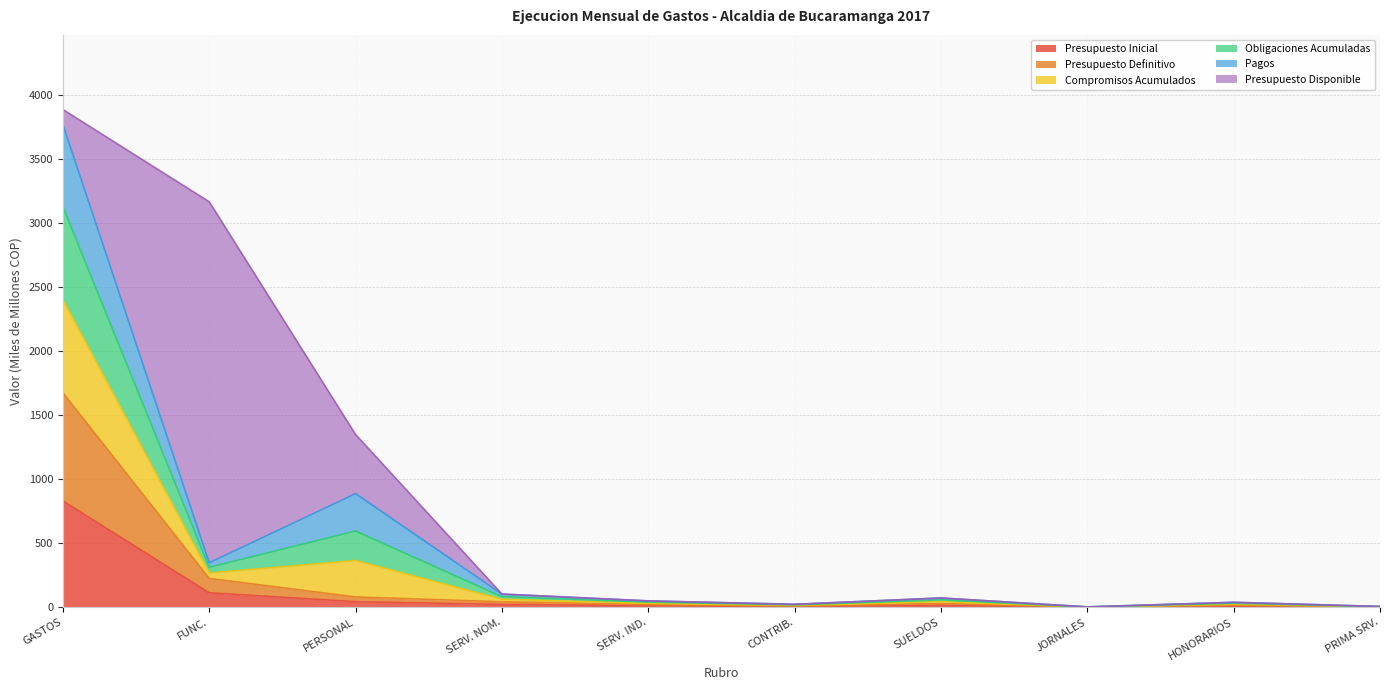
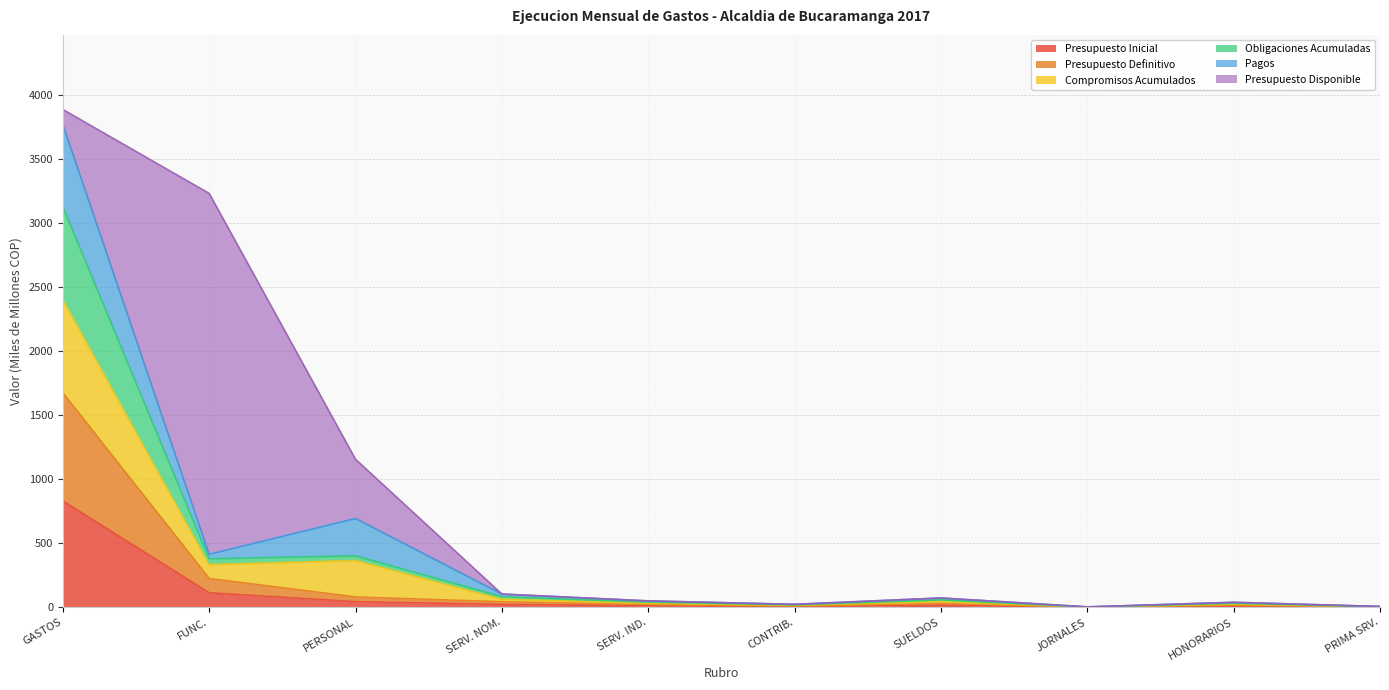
Compromisos Acumulados, FUNC.: 40 -> 110
Obligaciones Acumuladas, PERSONAL: 230 -> 40
